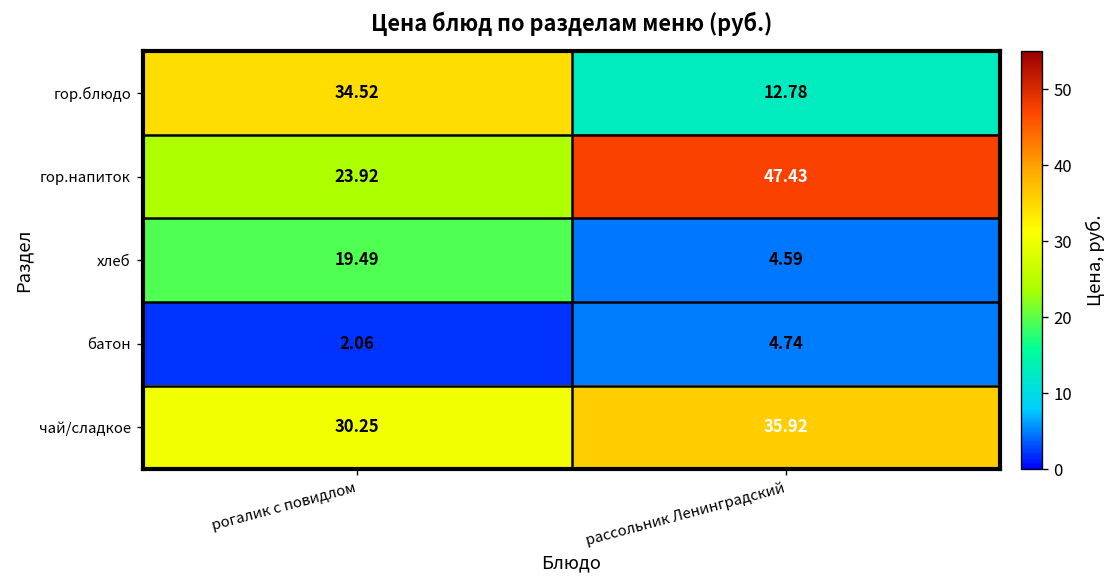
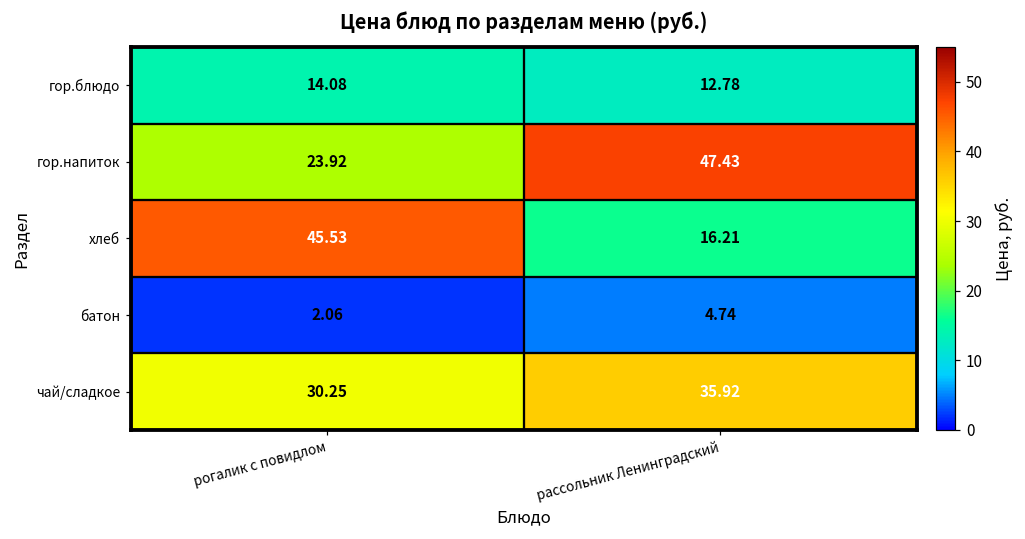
гор.блюдо, рогалик с повидлом: 34.52 -> 14.08
хлеб, рогалик с повидлом: 19.49 -> 45.53
хлеб, рассольник Ленинградский: 4.59 -> 16.21
